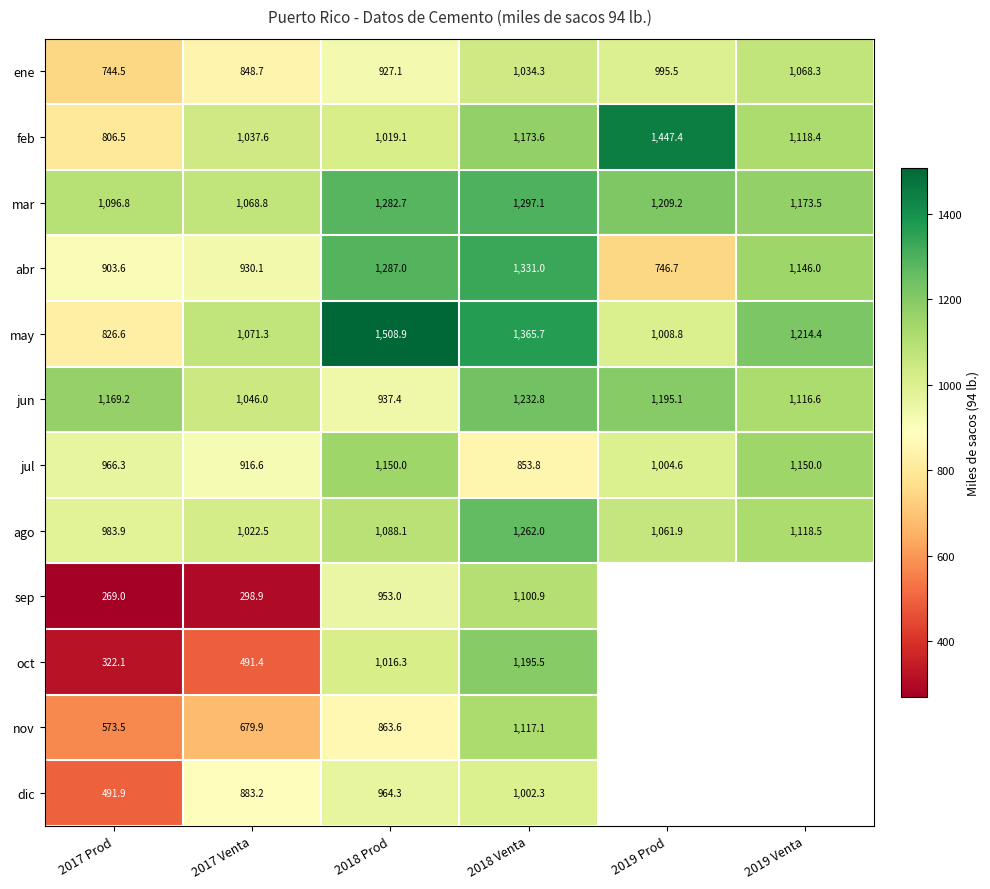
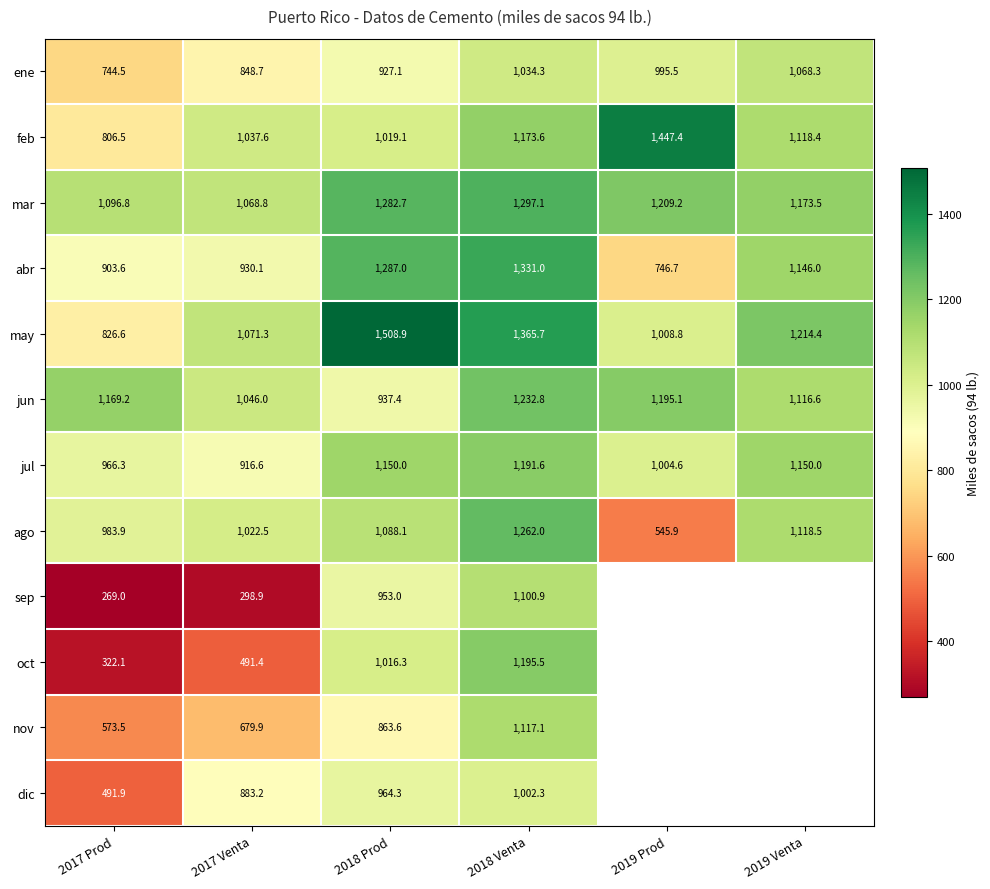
jul, 2018 Venta: 853.8 -> 1,191.6
ago, 2019 Prod: 1,061.9 -> 545.9
